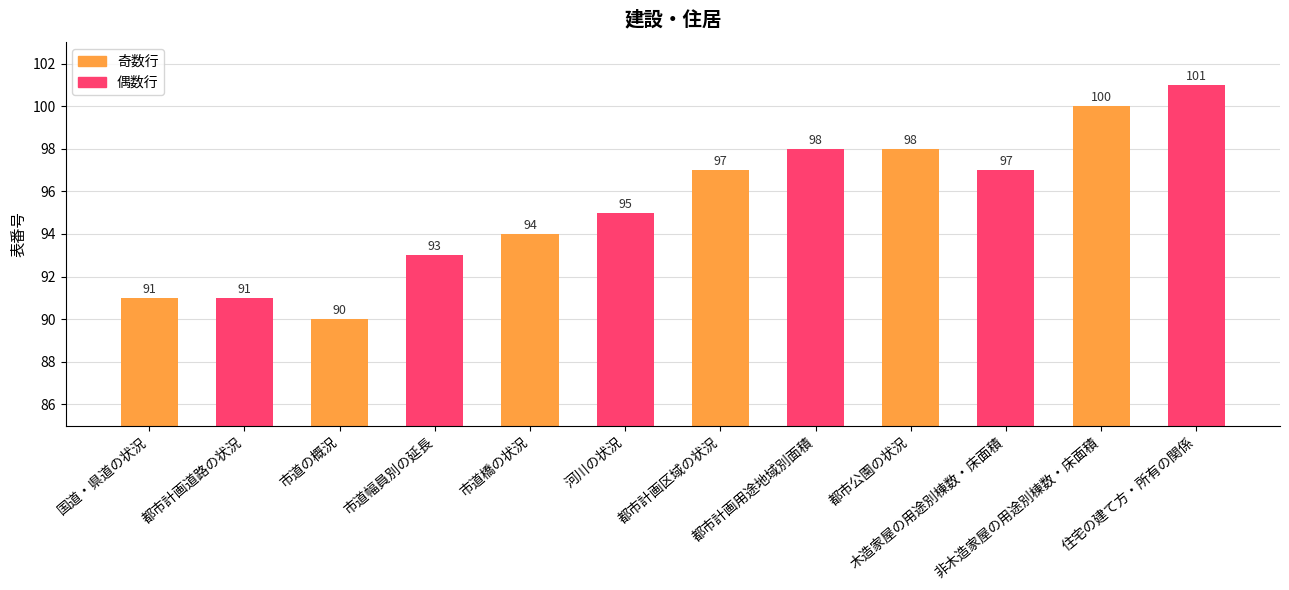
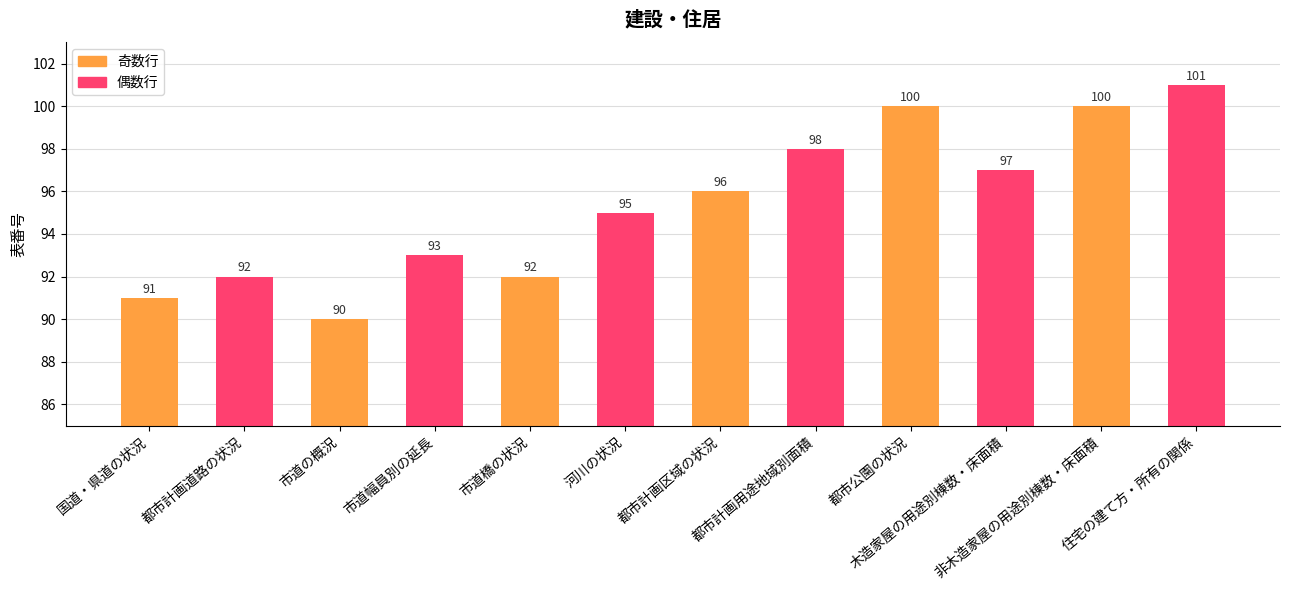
都市計画道路の状況: 91 -> 92
市道橋の状況: 94 -> 92
都市計画区域の状況: 97 -> 96
都市公園の状況: 98 -> 100
